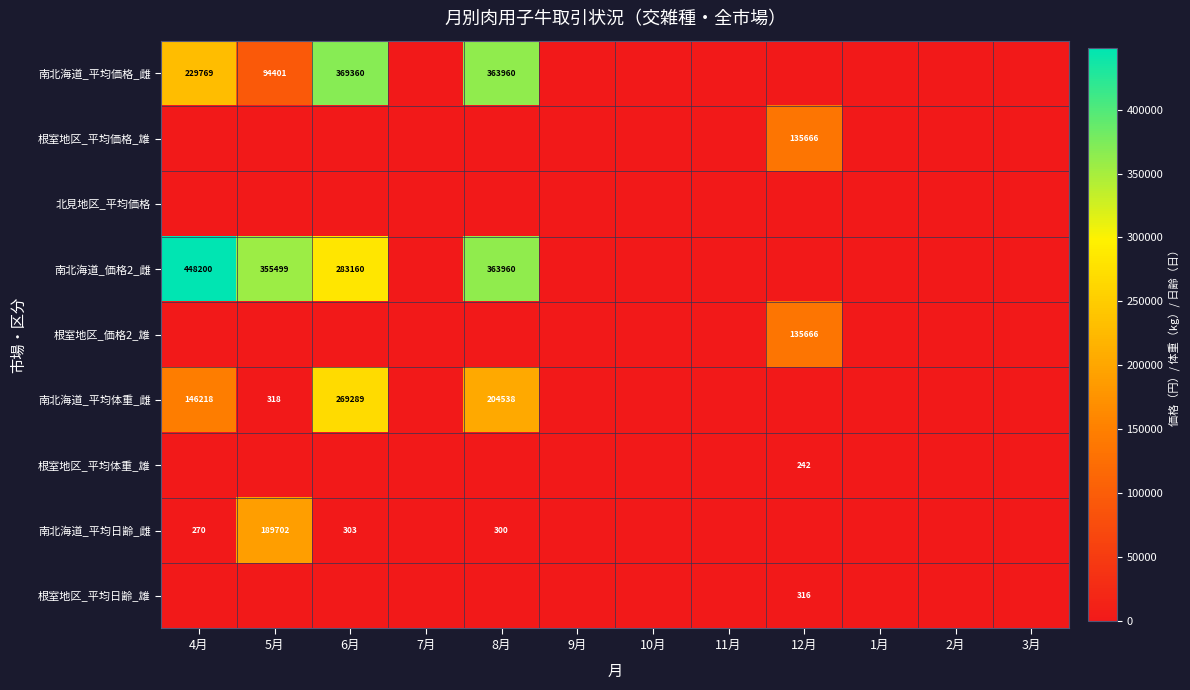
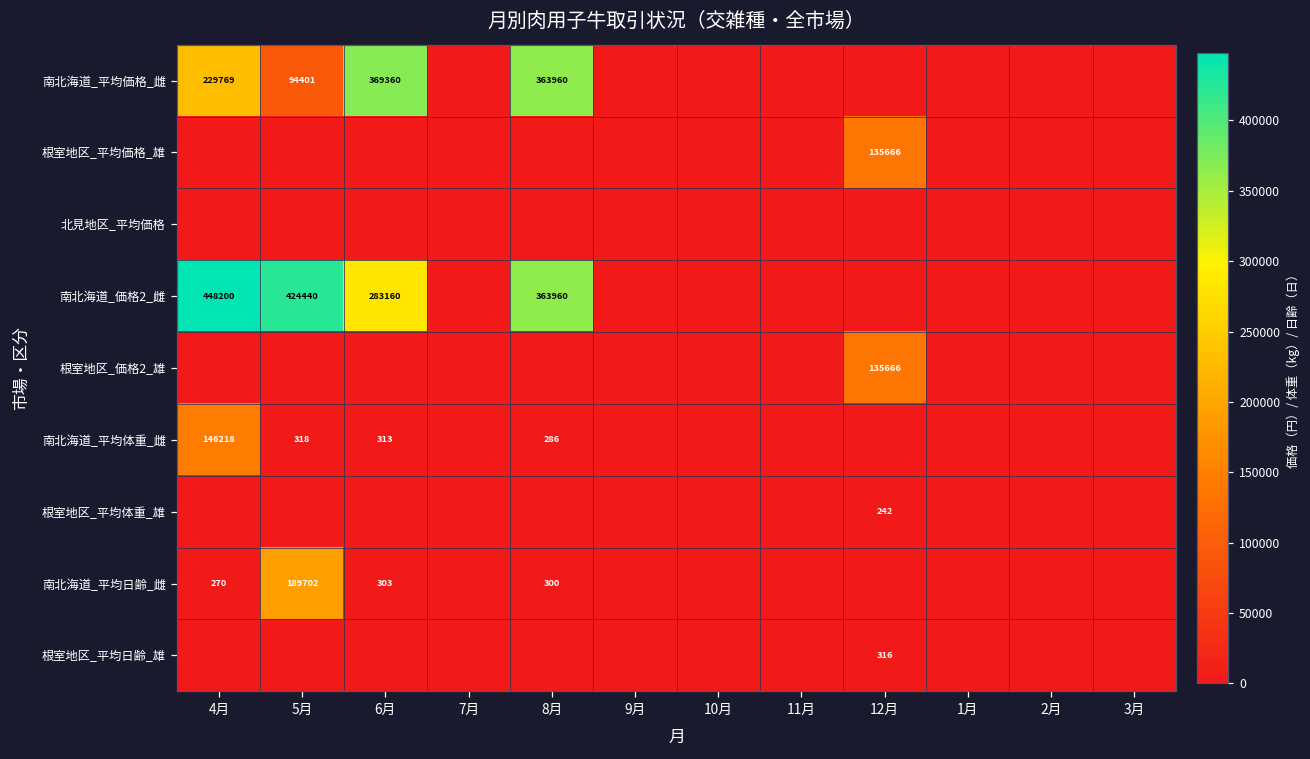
南北海道_価格2_雌, 5月: 355499 -> 424440
南北海道_平均体重_雌, 6月: 269289 -> 313
南北海道_平均体重_雌, 8月: 204538 -> 286
